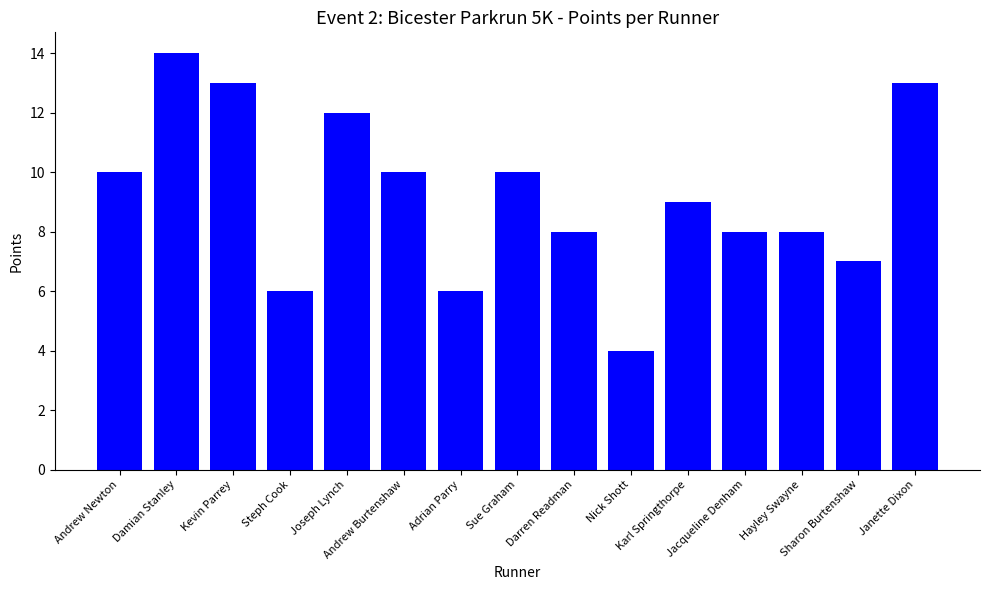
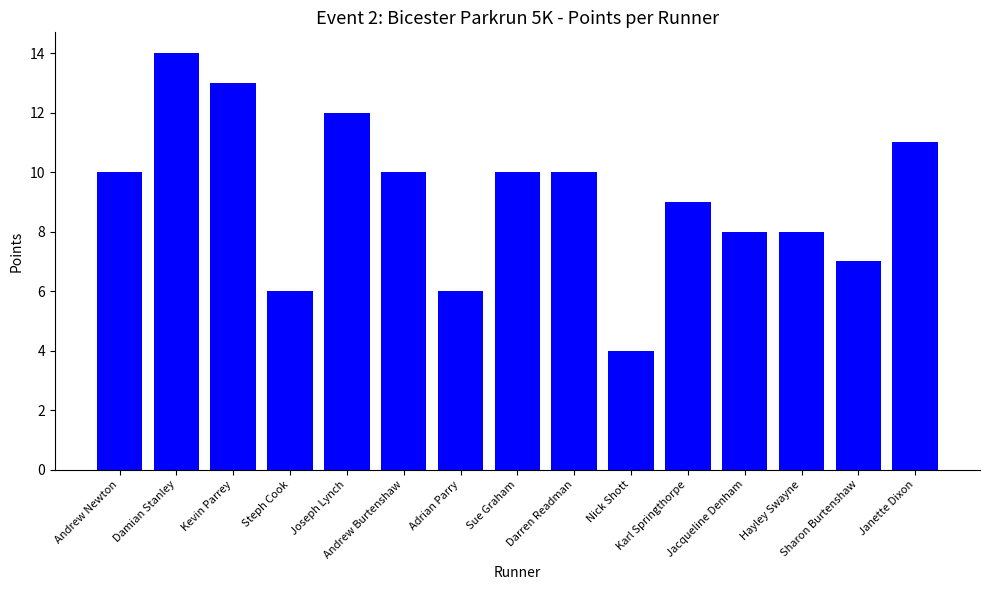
Darren Readman: 8 -> 10
Janette Dixon: 13 -> 11
